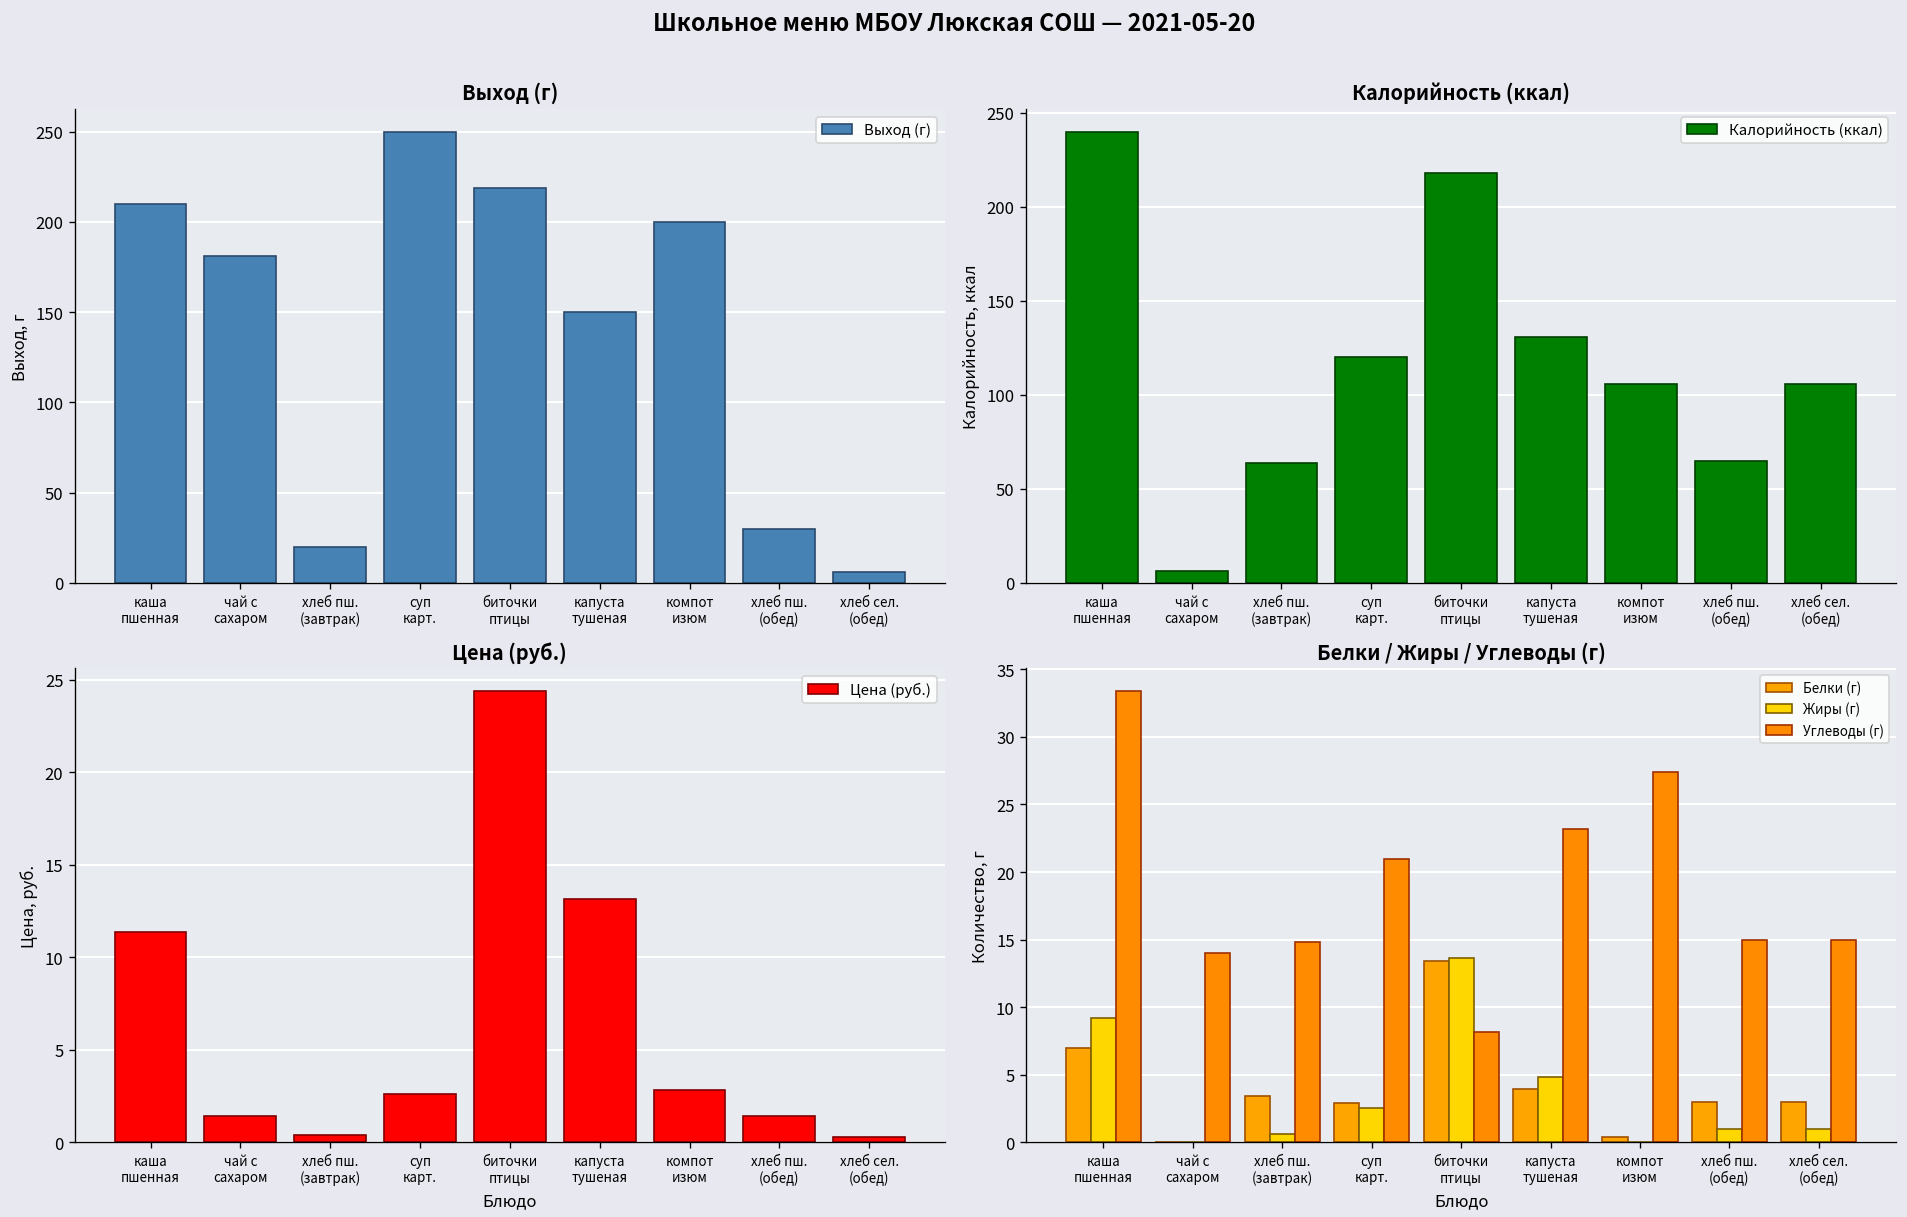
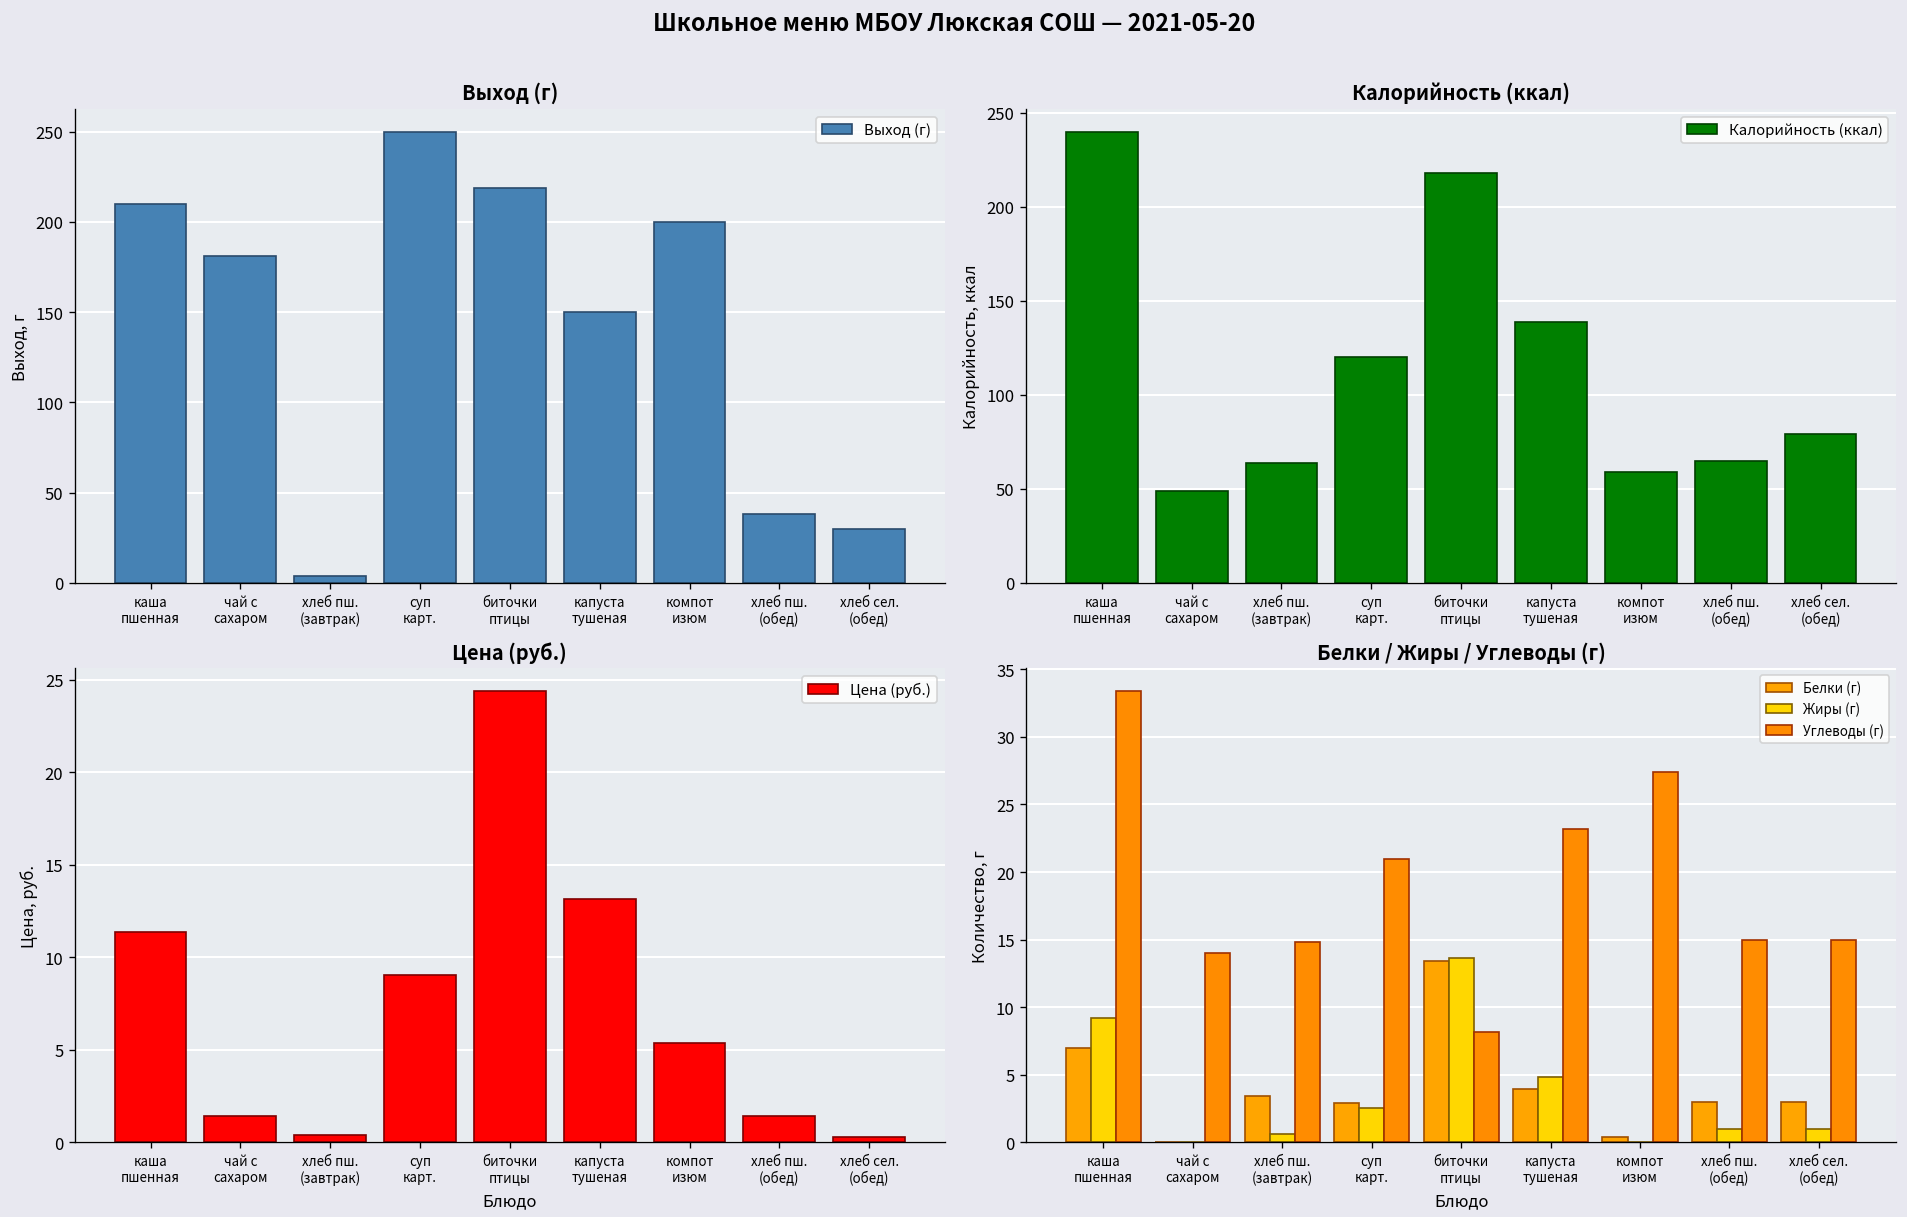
Выход (г), хлеб пш. (завтрак): 20 -> 4
Выход (г), хлеб пш. (обед): 30 -> 38
Выход (г), хлеб сел. (обед): 6 -> 30
Калорийность (ккал), чай с сахаром: 6 -> 49
Калорийность (ккал), капуста тушеная: 131 -> 139
Калорийность (ккал), компот изюм: 106 -> 59
Калорийность (ккал), хлеб сел. (обед): 106 -> 79
Цена (руб.), суп карт.: 2.6 -> 9.1
Цена (руб.), компот изюм: 2.8 -> 5.4
